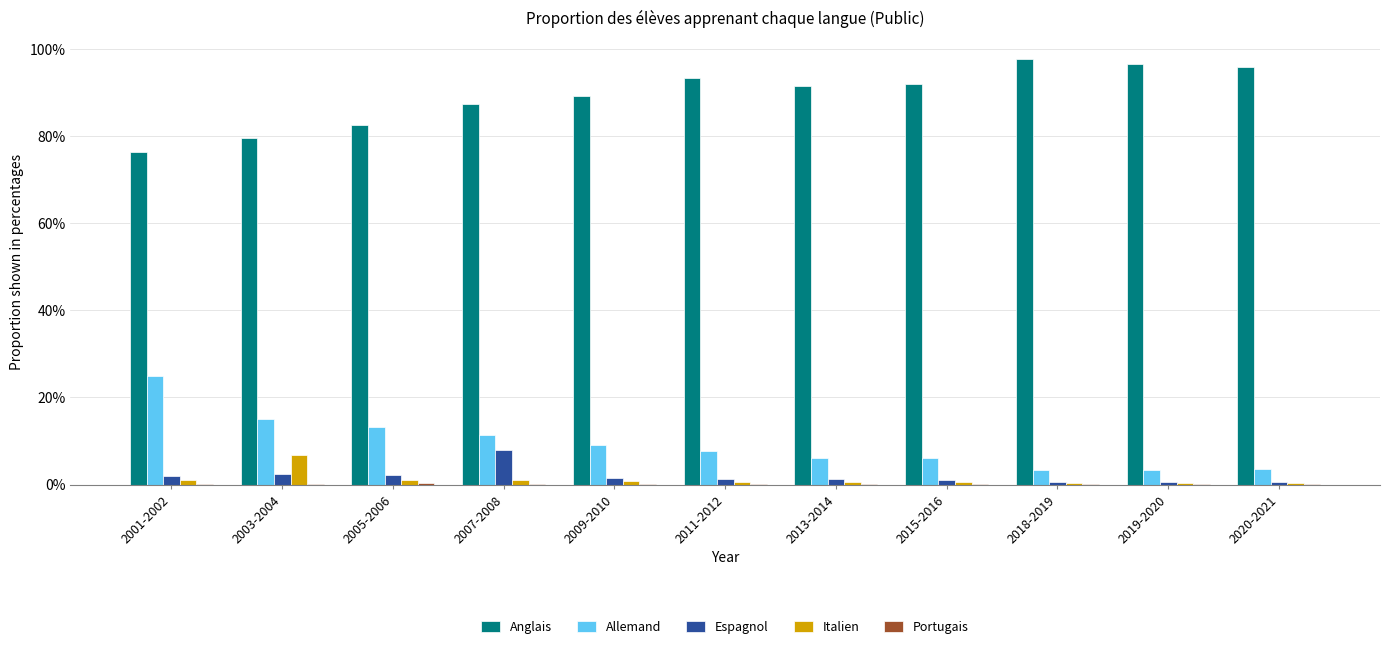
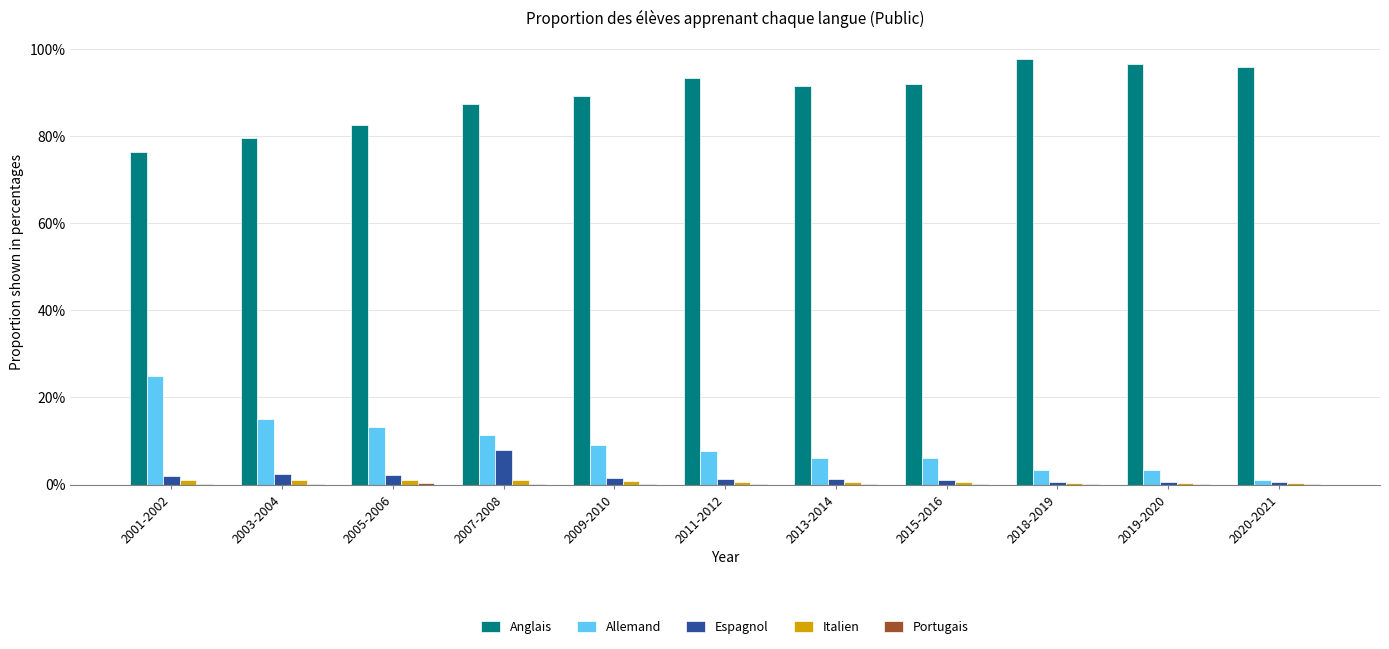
Italien, 2003-2004: 7% -> 1%
Allemand, 2020-2021: 4% -> 1%
